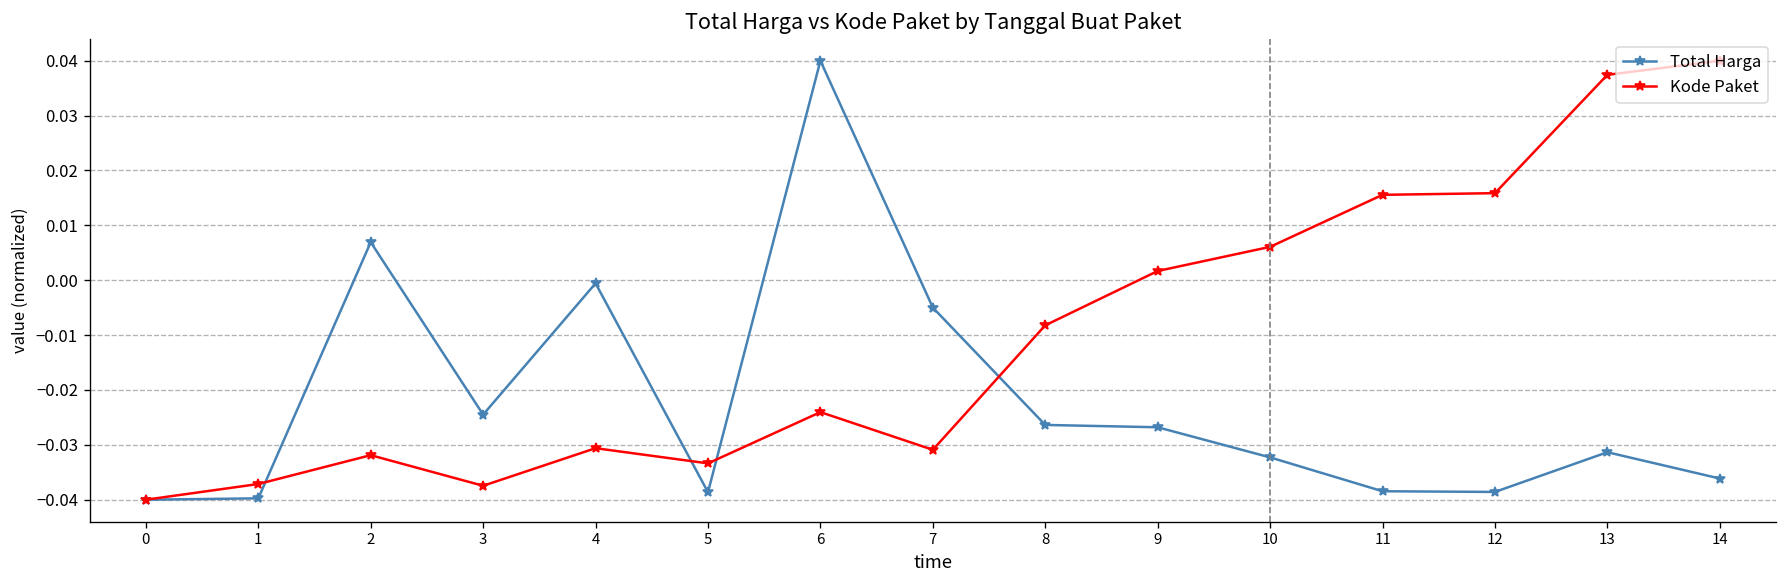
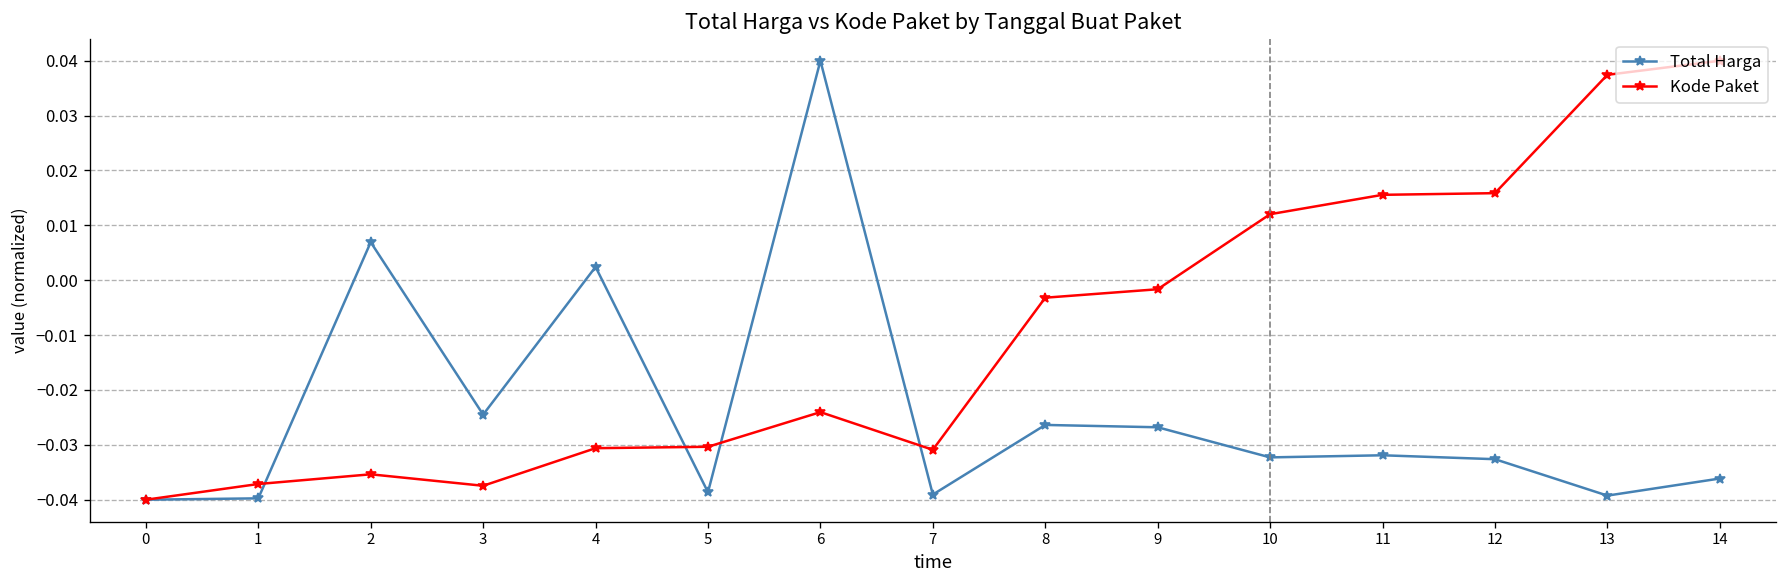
Kode Paket, 2: -0.032 -> -0.035
Total Harga, 4: -0.001 -> 0.002
Kode Paket, 5: -0.033 -> -0.030
Total Harga, 7: -0.005 -> -0.039
Kode Paket, 8: -0.008 -> -0.003
Kode Paket, 9: 0.002 -> -0.002
Kode Paket, 10: 0.006 -> 0.012
Total Harga, 11: -0.038 -> -0.032
Total Harga, 12: -0.039 -> -0.033
Total Harga, 13: -0.031 -> -0.039
